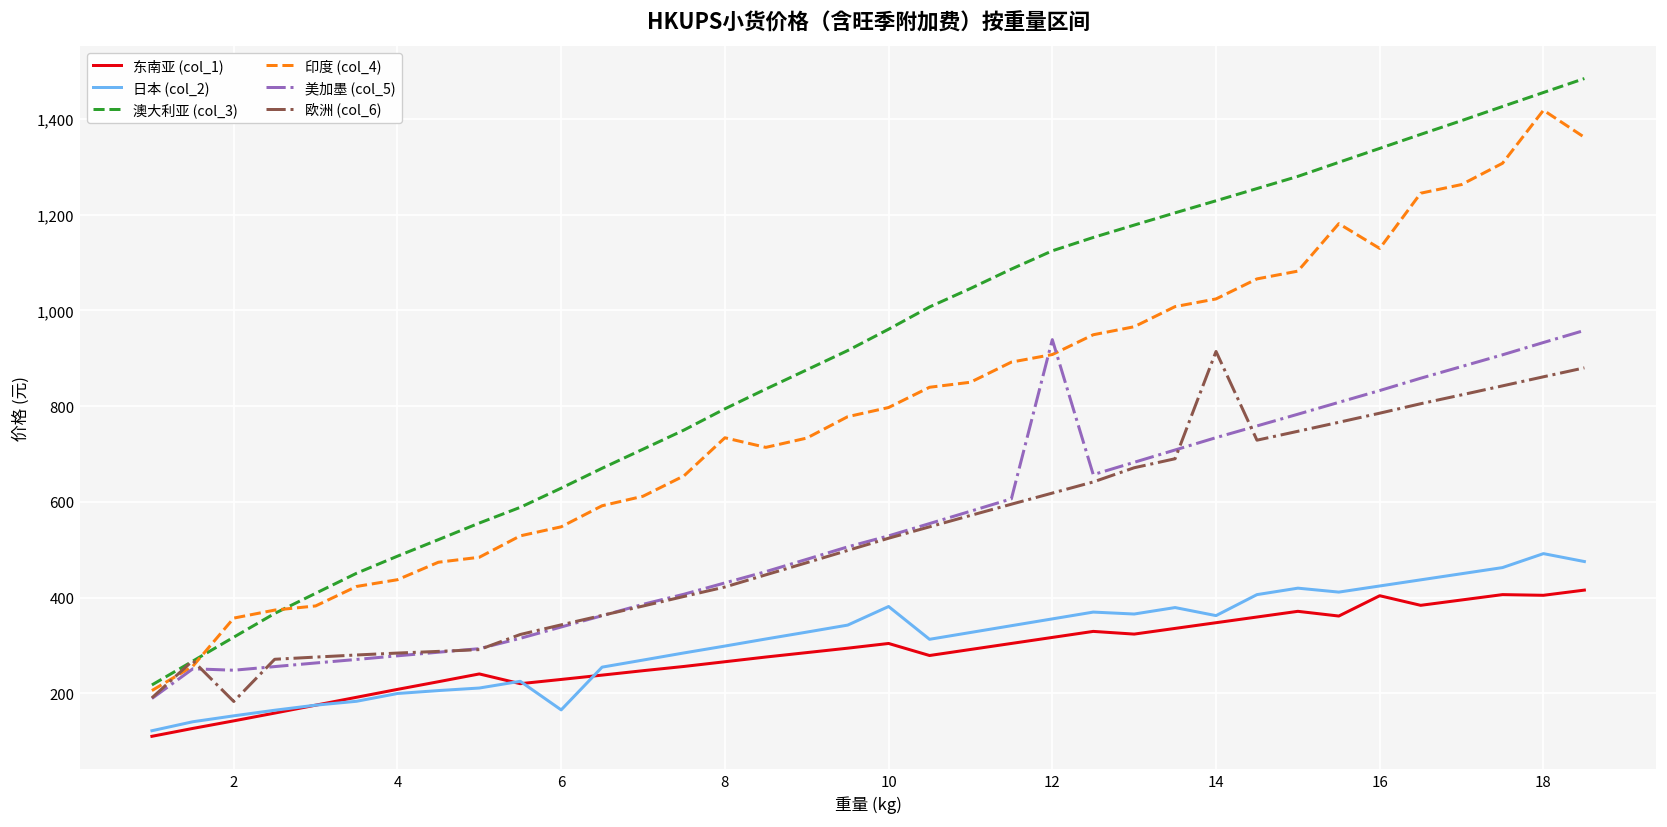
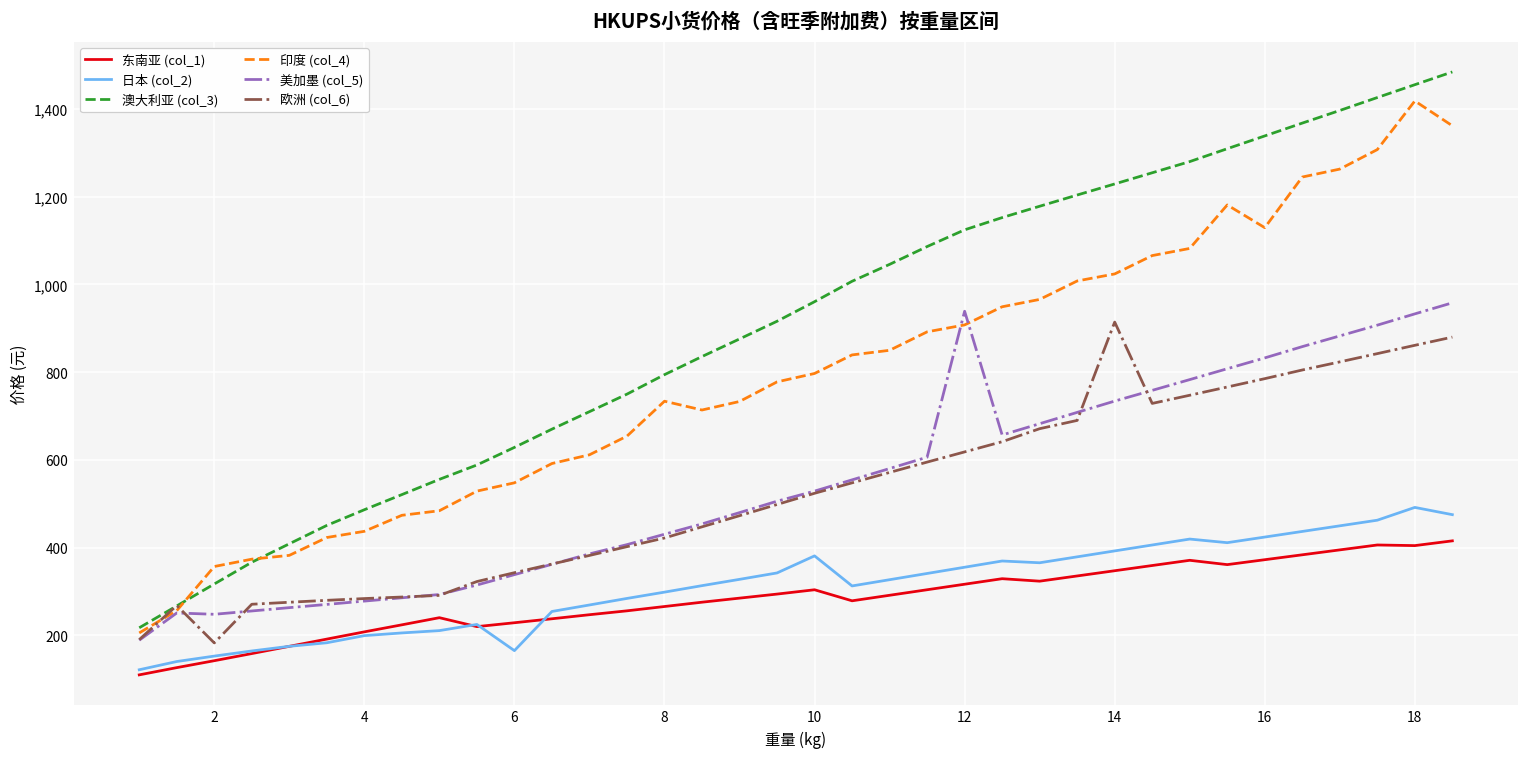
日本 (col_2), 14: 360 -> 390
东南亚 (col_1), 16: 400 -> 370
